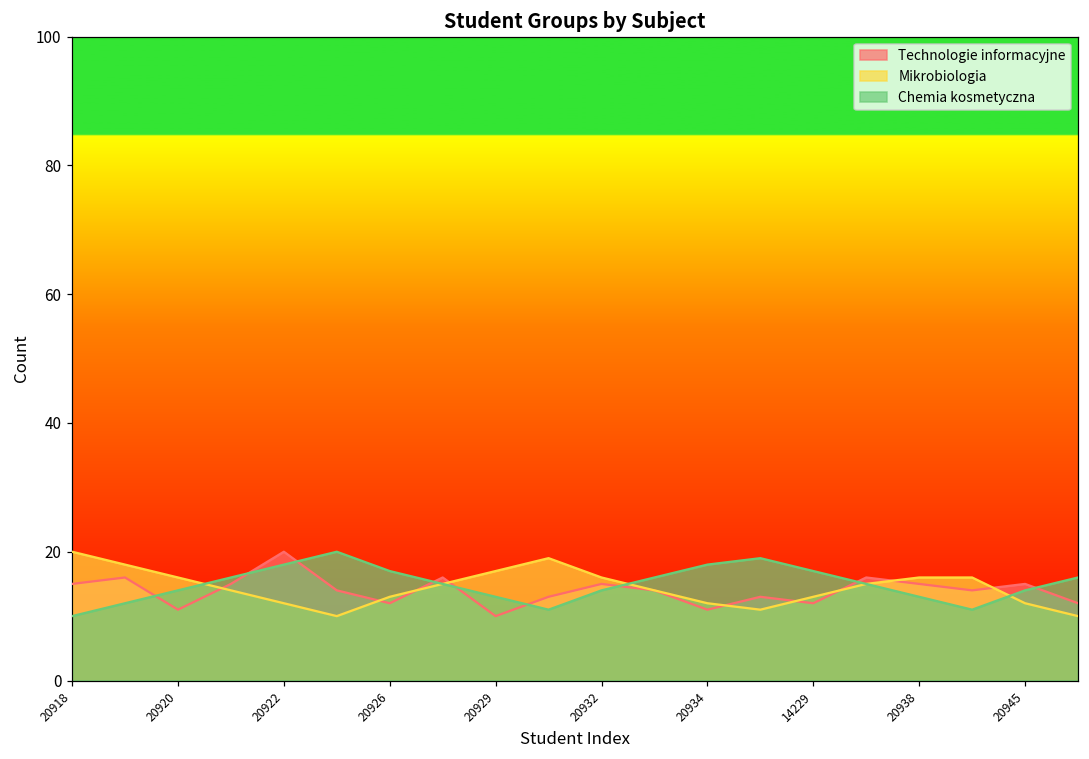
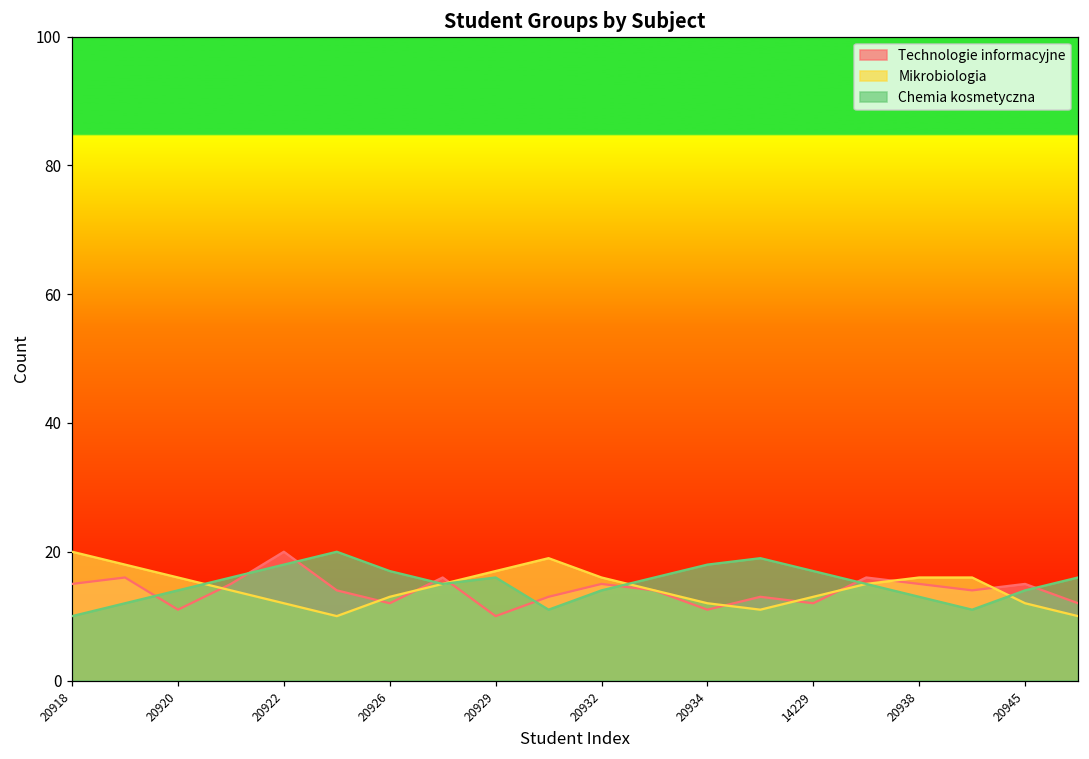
Chemia kosmetyczna, 20929: 13 -> 16
